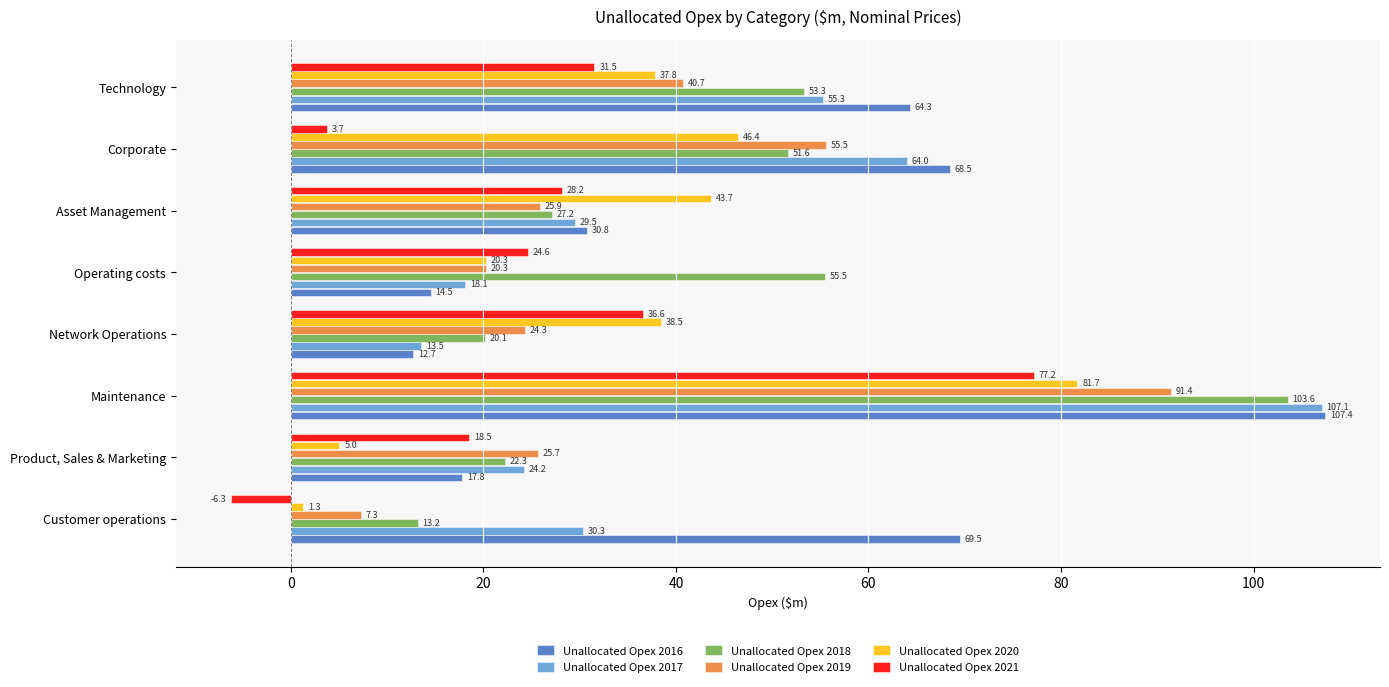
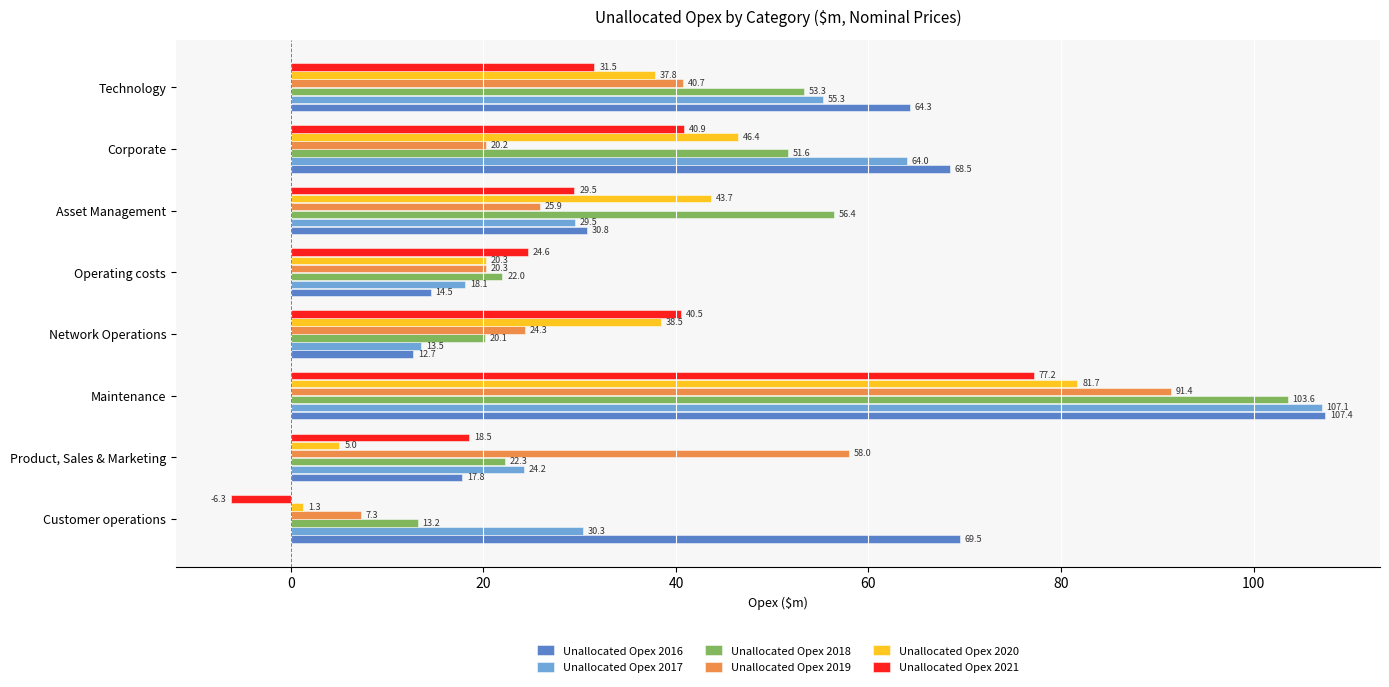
Unallocated Opex 2021, Corporate: 3.7 -> 40.9
Unallocated Opex 2019, Corporate: 55.5 -> 20.2
Unallocated Opex 2021, Asset Management: 28.2 -> 29.5
Unallocated Opex 2018, Asset Management: 27.2 -> 56.4
Unallocated Opex 2018, Operating costs: 55.5 -> 22.0
Unallocated Opex 2021, Network Operations: 36.6 -> 40.5
Unallocated Opex 2019, Product, Sales & Marketing: 25.7 -> 58.0
